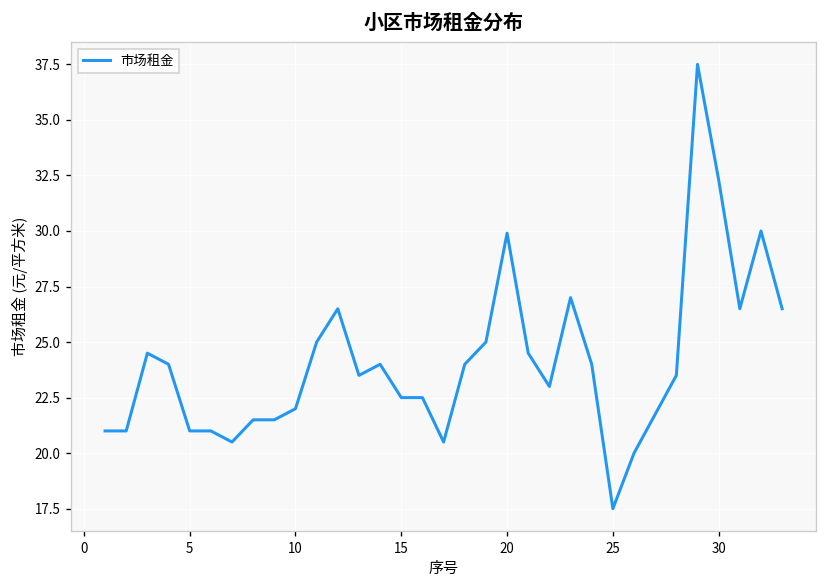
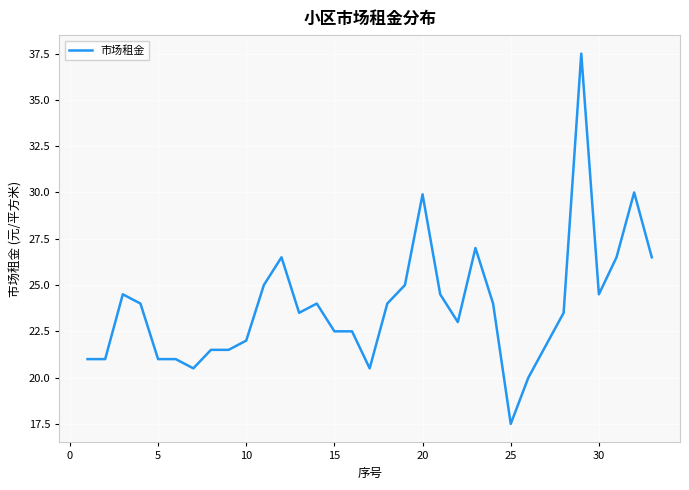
30: 32.3 -> 24.5
